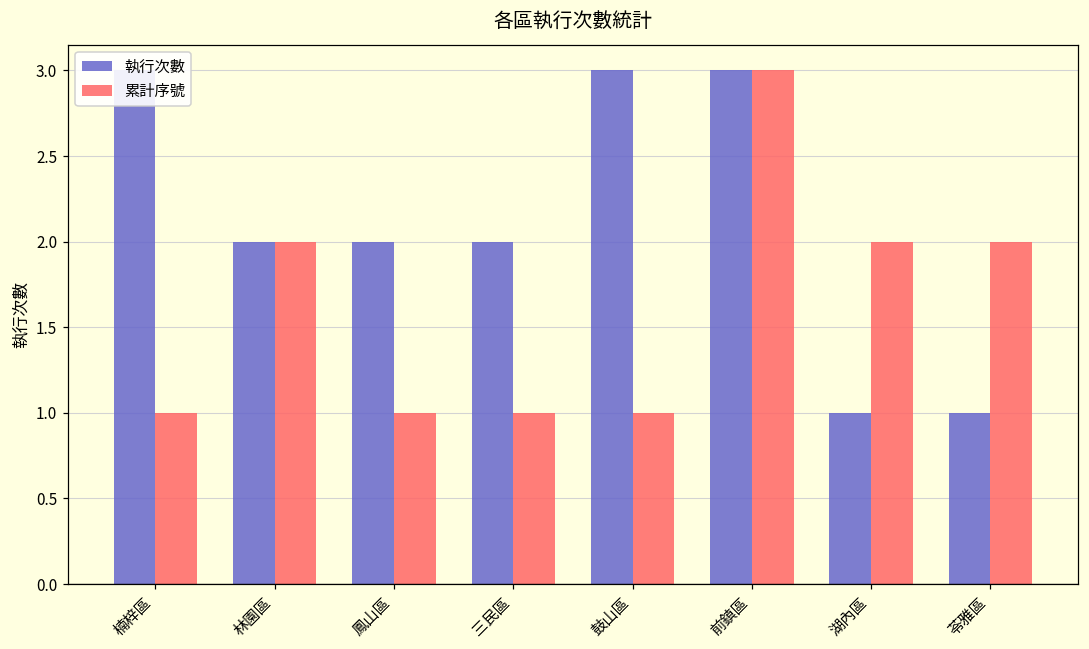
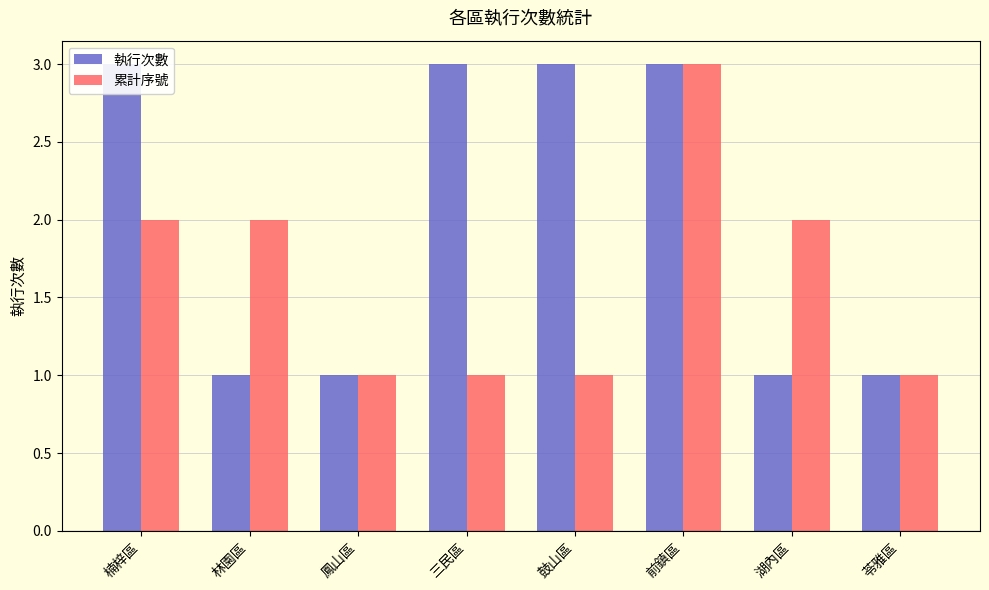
累計序號, 楠梓區: 1 -> 2
執行次數, 林園區: 2 -> 1
執行次數, 鳳山區: 2 -> 1
執行次數, 三民區: 2 -> 3
累計序號, 苓雅區: 2 -> 1
